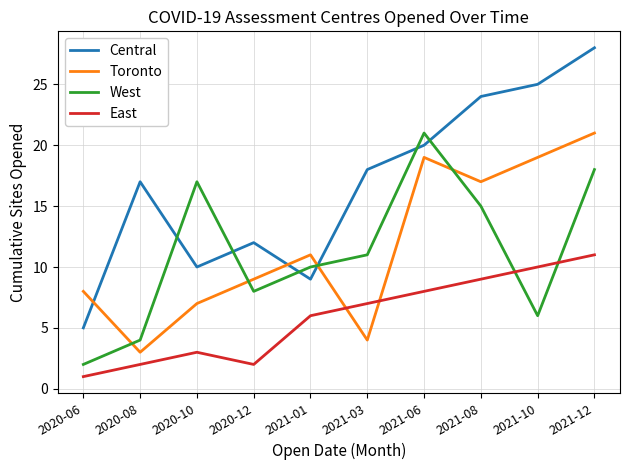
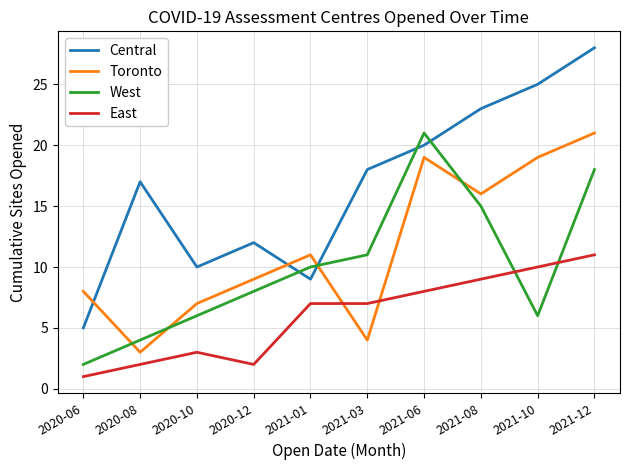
West, 2020-10: 17 -> 6
East, 2021-01: 6 -> 7
Central, 2021-08: 24 -> 23
Toronto, 2021-08: 17 -> 16
